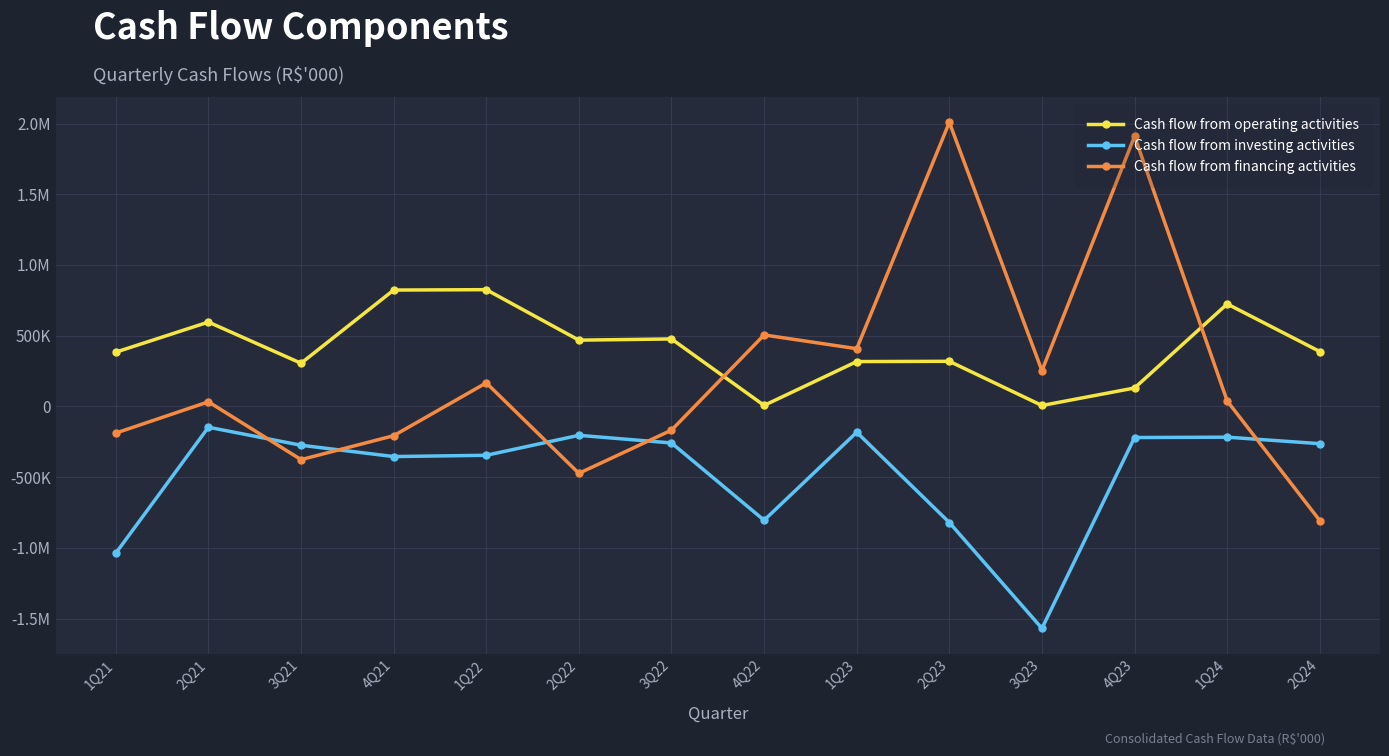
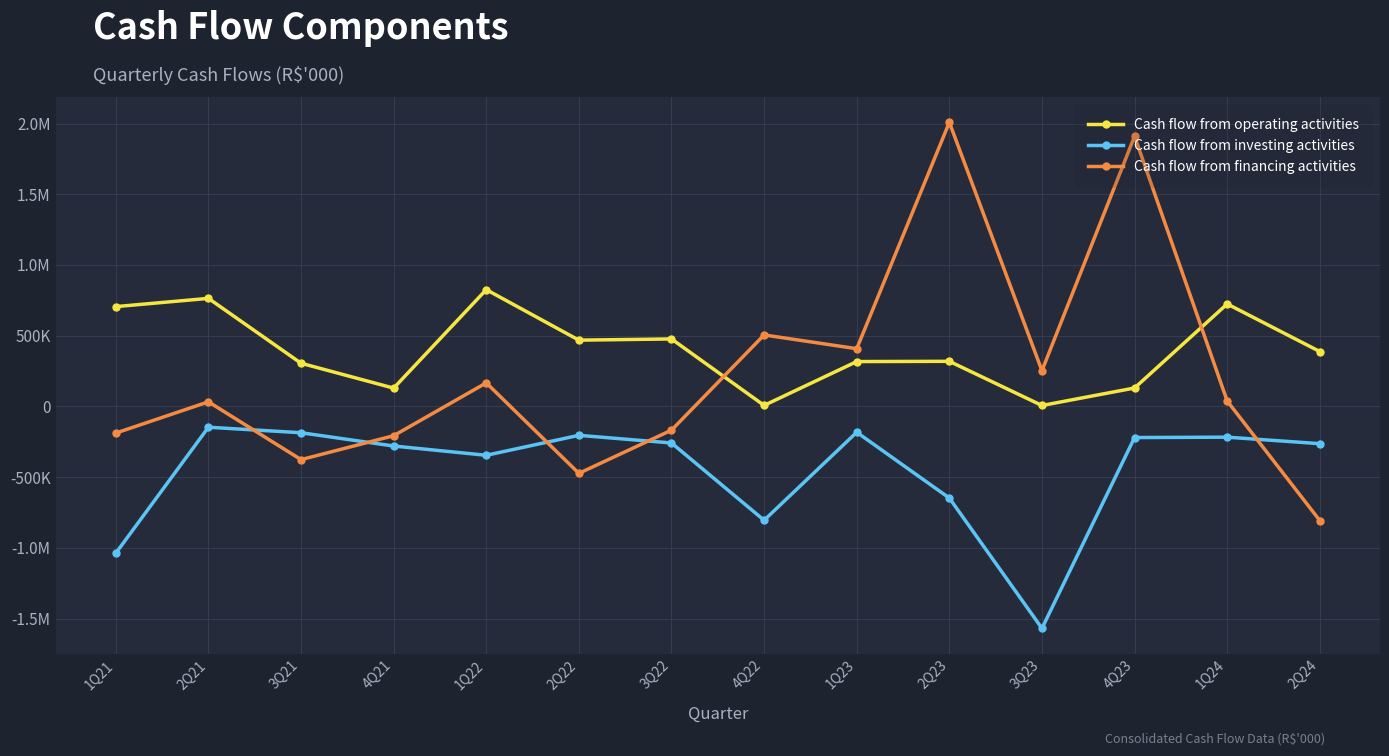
Cash flow from operating activities, 1Q21: 380000 -> 710000
Cash flow from operating activities, 2Q21: 600000 -> 760000
Cash flow from investing activities, 3Q21: -270000 -> -190000
Cash flow from operating activities, 4Q21: 820000 -> 130000
Cash flow from investing activities, 4Q21: -350000 -> -280000
Cash flow from investing activities, 2Q23: -820000 -> -650000
